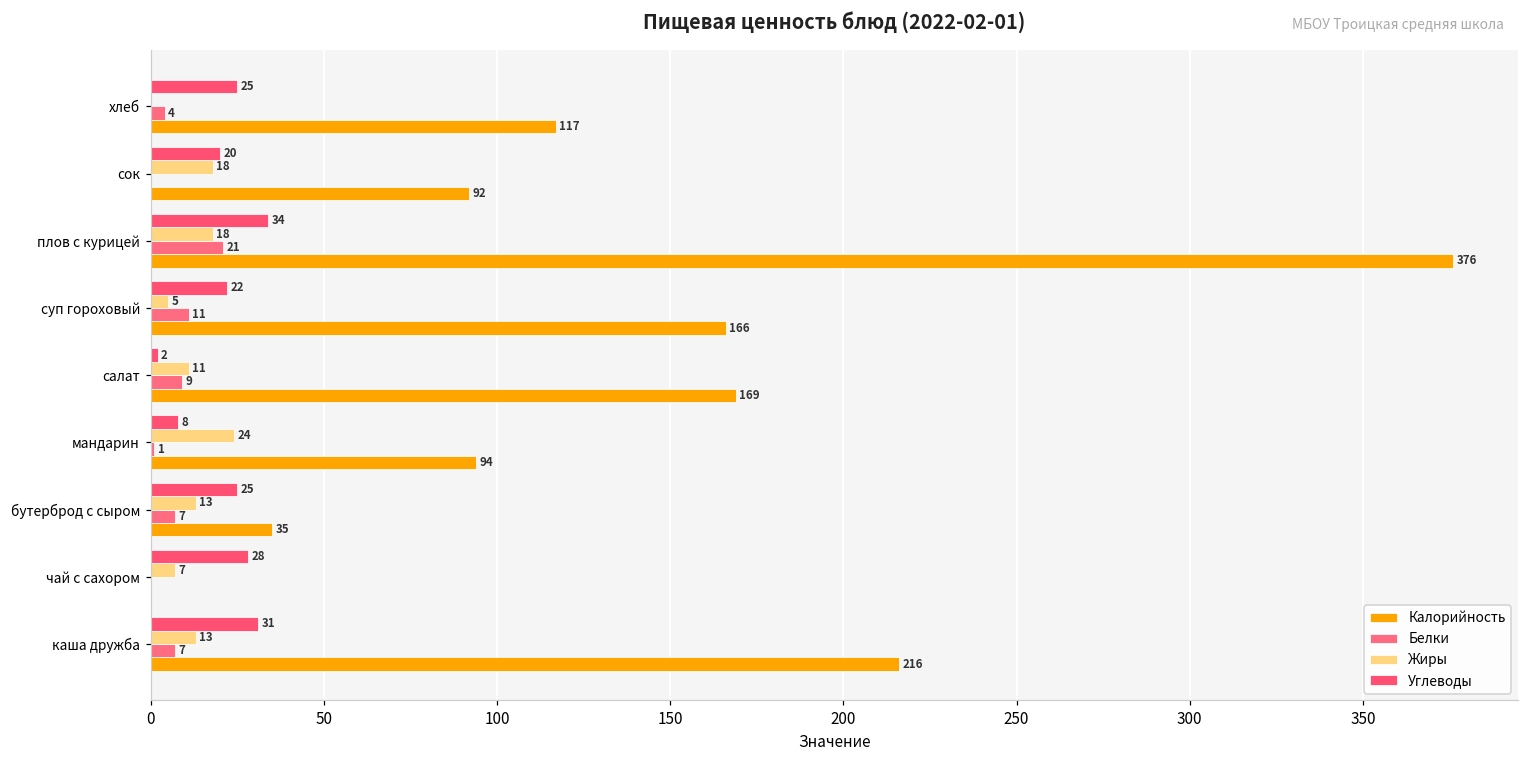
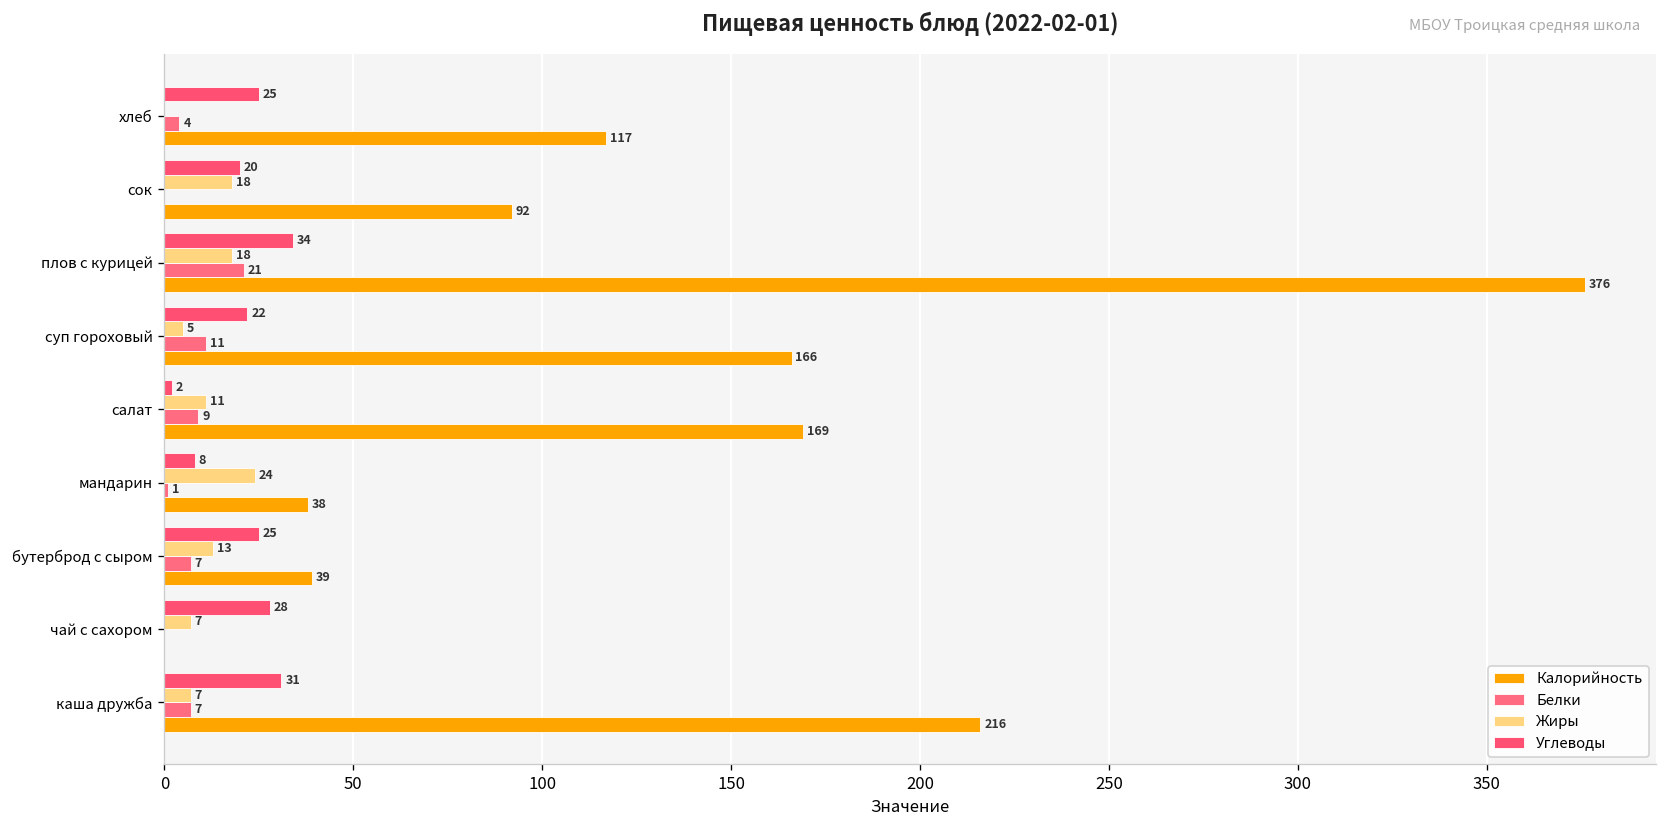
Калорийность, мандарин: 94 -> 38
Калорийность, бутерброд с сыром: 35 -> 39
Жиры, каша дружба: 13 -> 7
